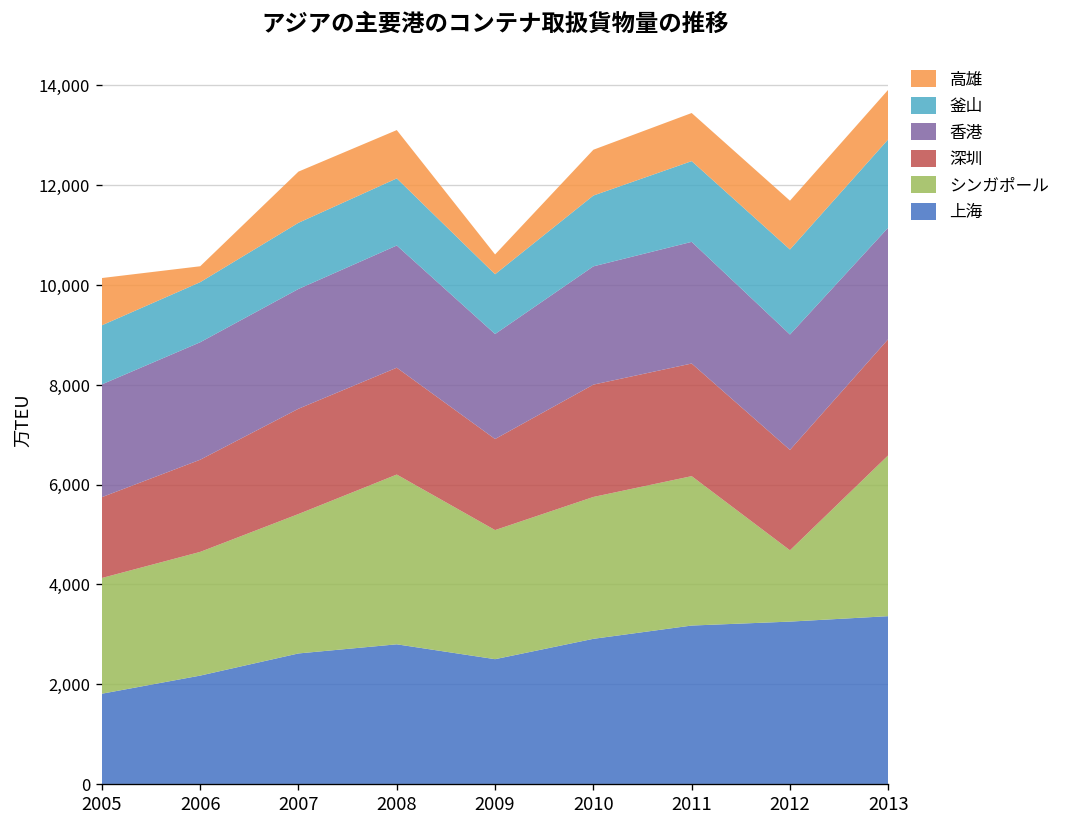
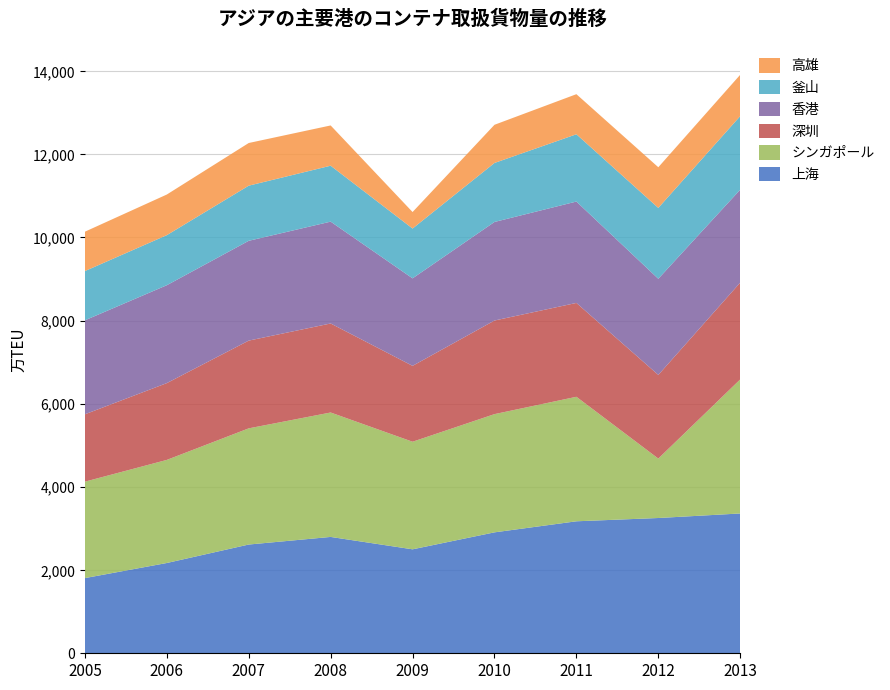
高雄, 2006: 300 -> 1,000
シンガポール, 2008: 3,400 -> 3,000
